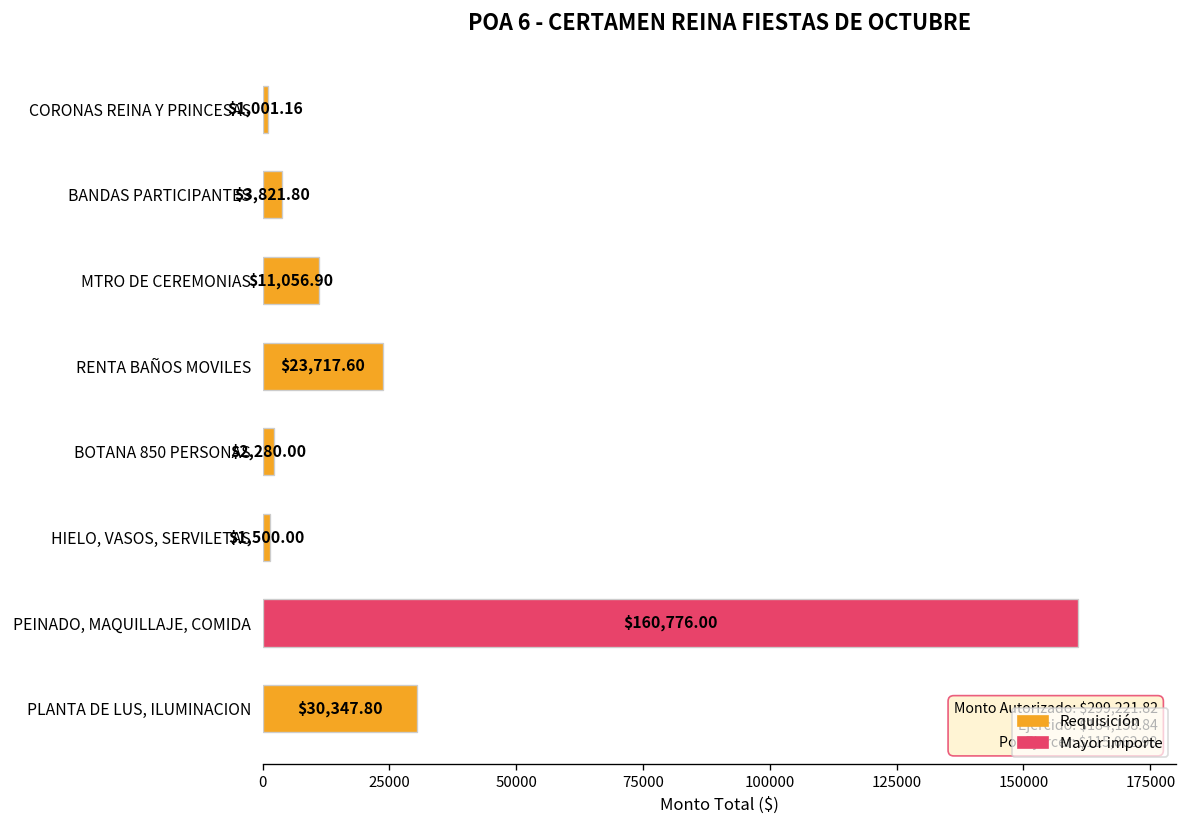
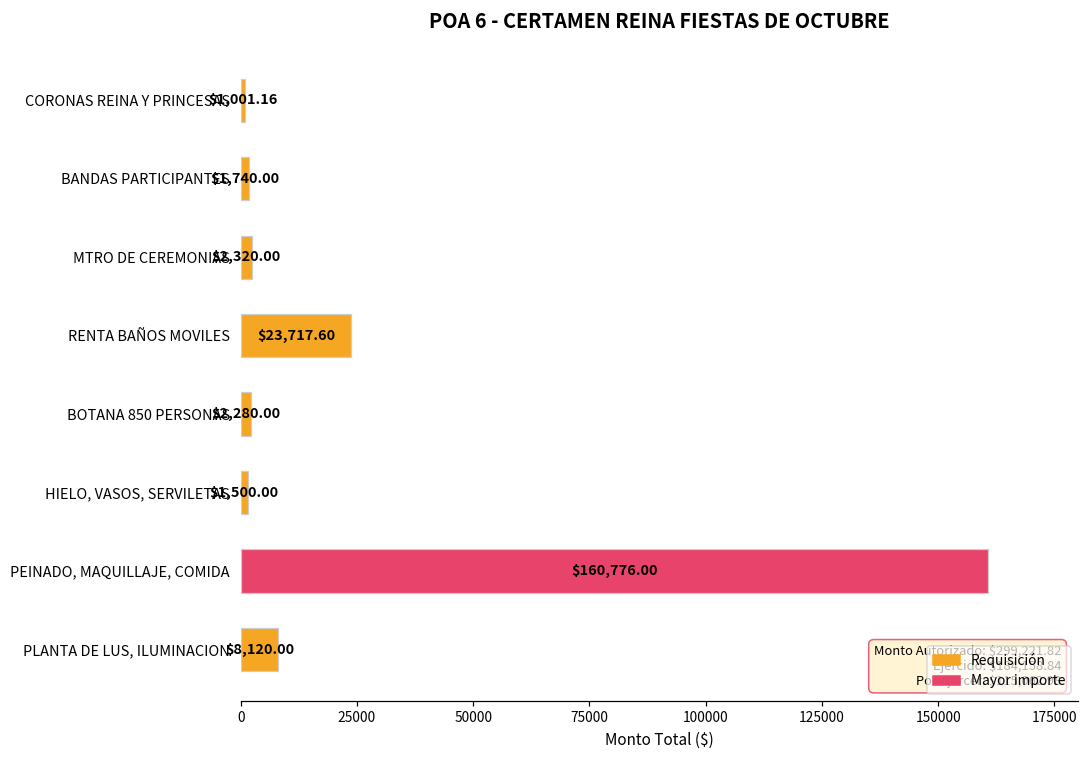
BANDAS PARTICIPANTES: $3,821.80 -> $1,740.00
MTRO DE CEREMONIAS: $11,056.90 -> $2,320.00
PLANTA DE LUS, ILUMINACION: $30,347.80 -> $8,120.00
